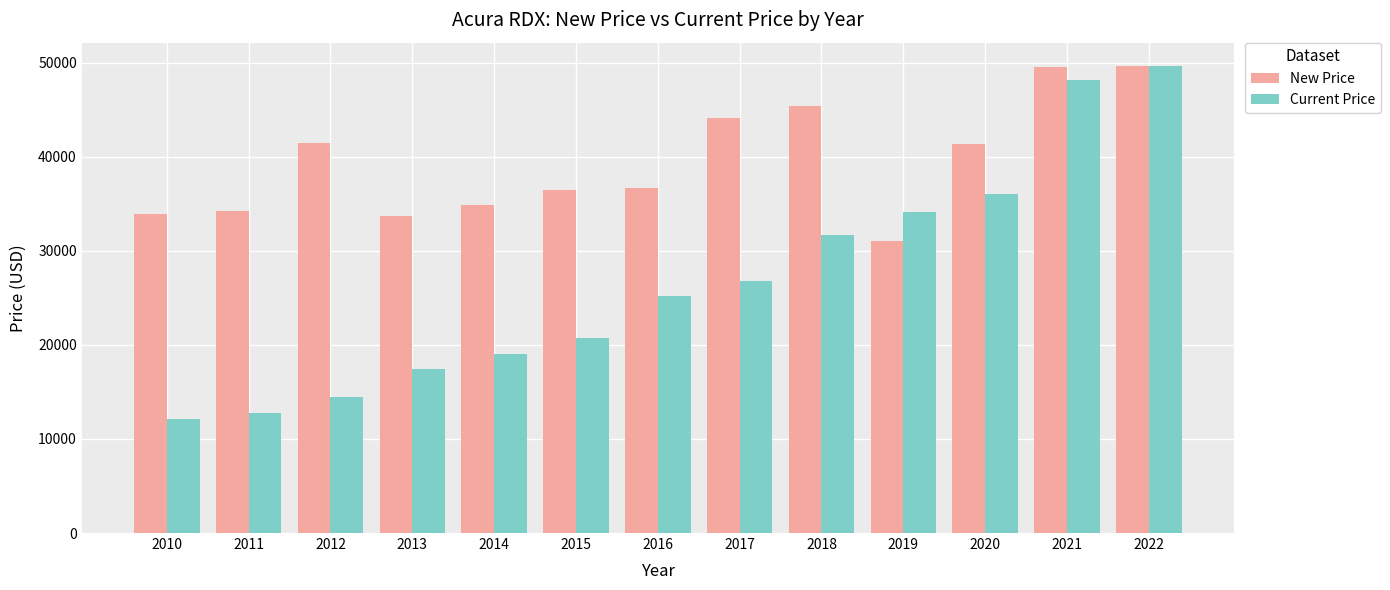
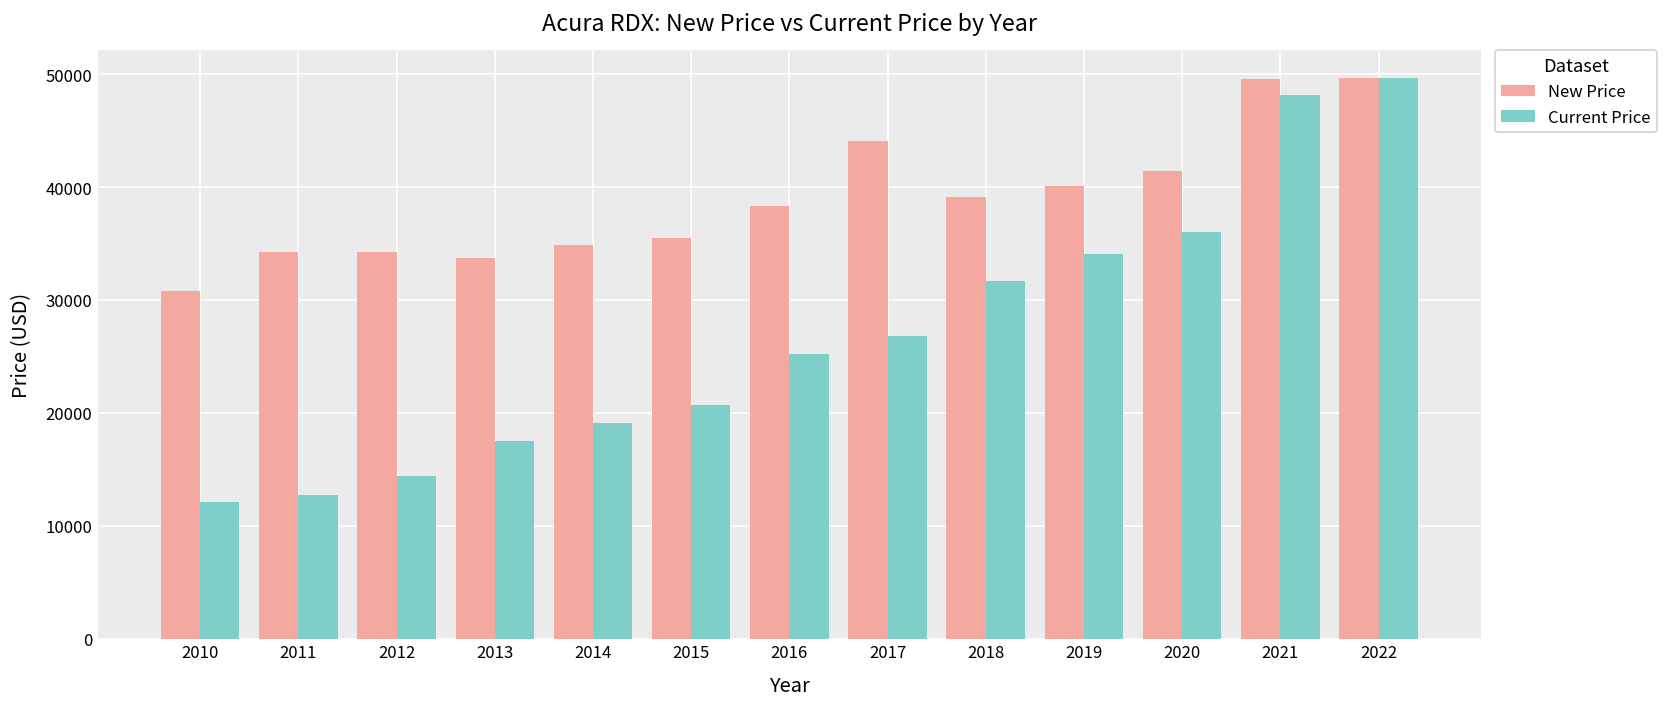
New Price, 2010: 34000 -> 31000
New Price, 2012: 41000 -> 34000
New Price, 2015: 36000 -> 35000
New Price, 2016: 37000 -> 38000
New Price, 2018: 45000 -> 39000
New Price, 2019: 31000 -> 40000
